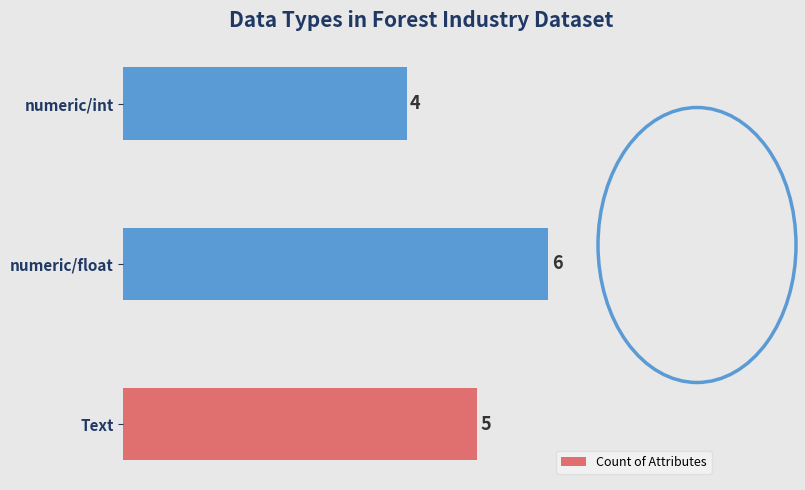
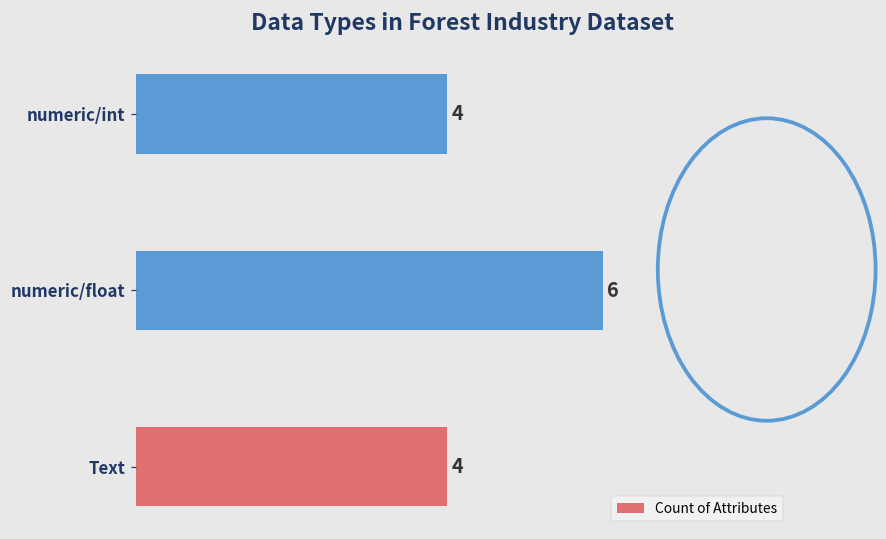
Text: 5 -> 4
